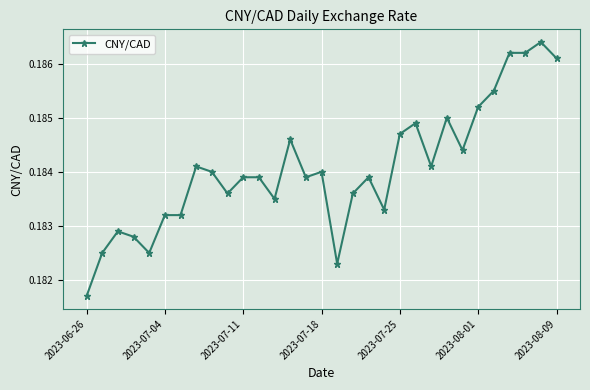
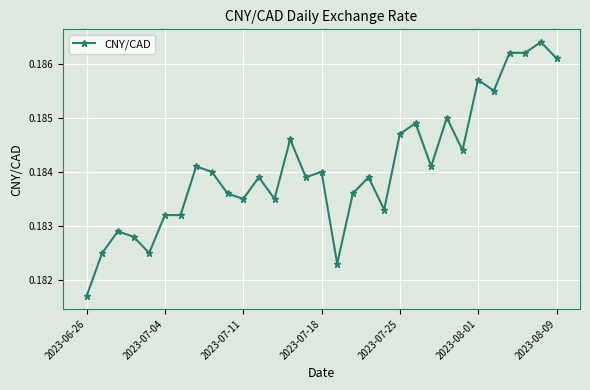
2023-07-11: 0.1839 -> 0.1835
2023-08-01: 0.1852 -> 0.1857
